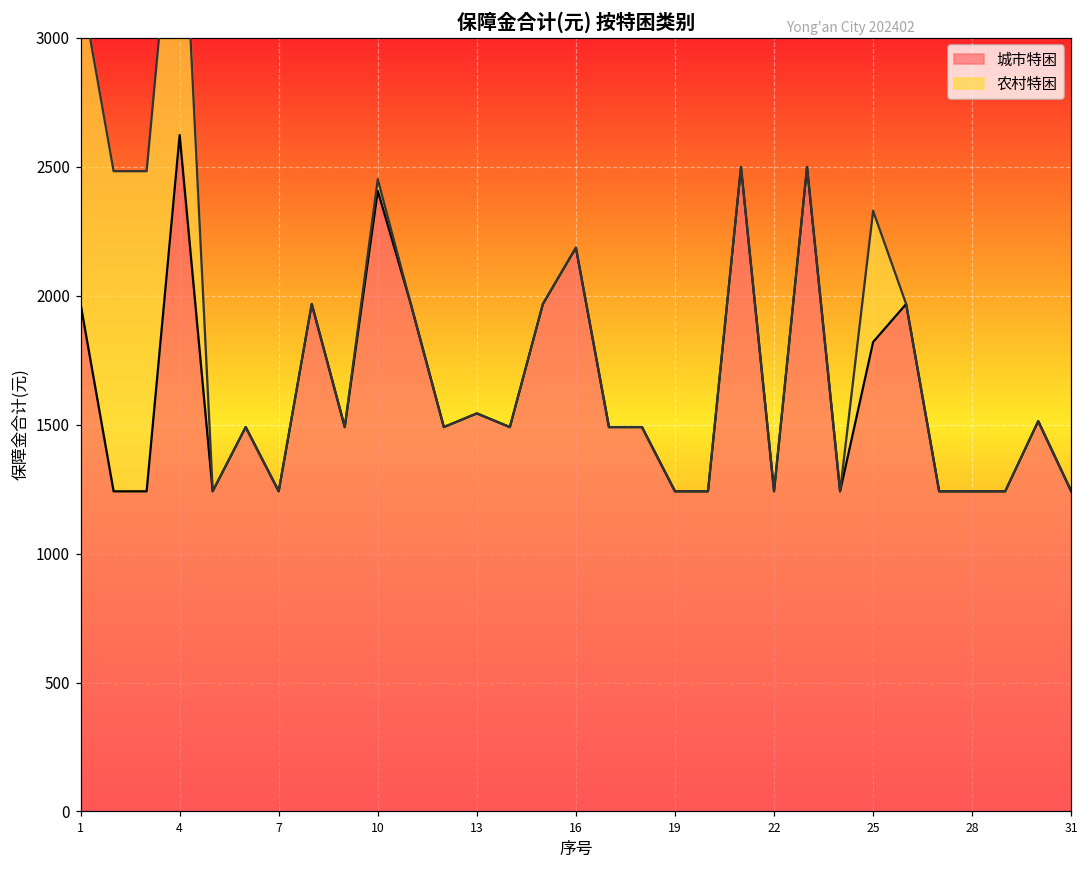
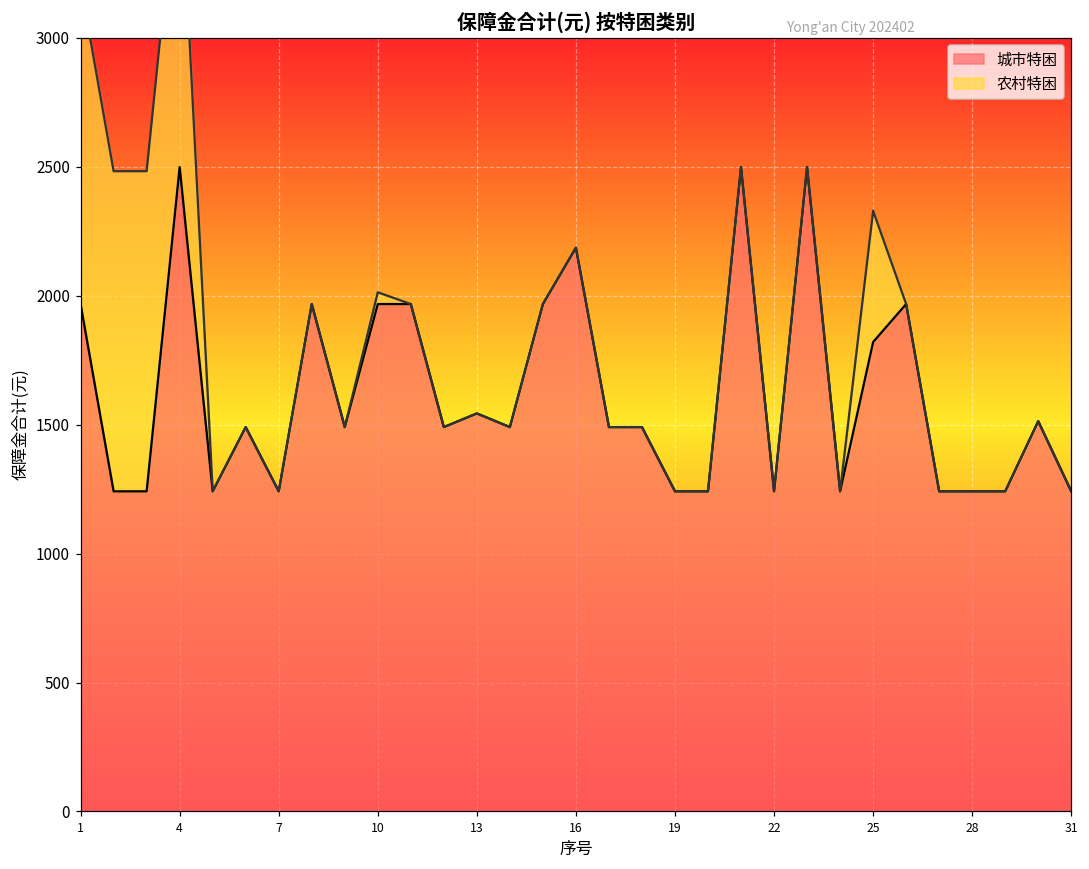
城市特困, 4: 2620 -> 2500
城市特困, 10: 2410 -> 1970
